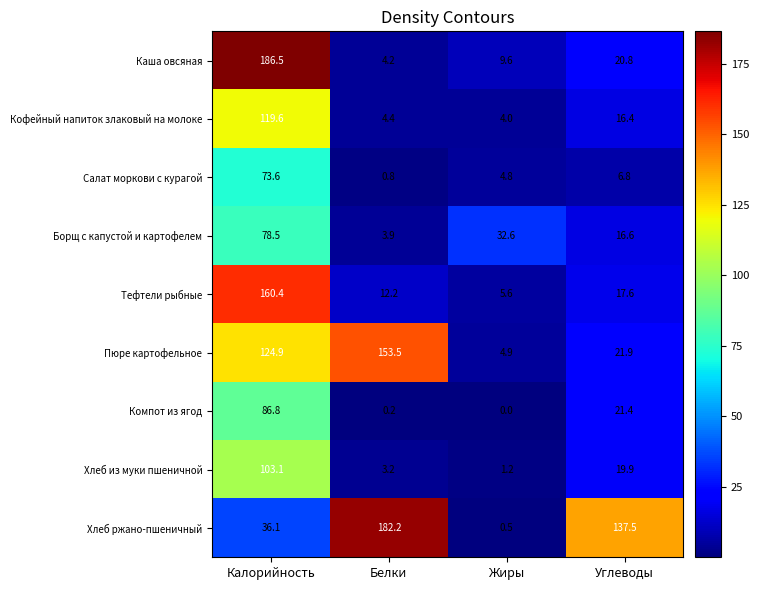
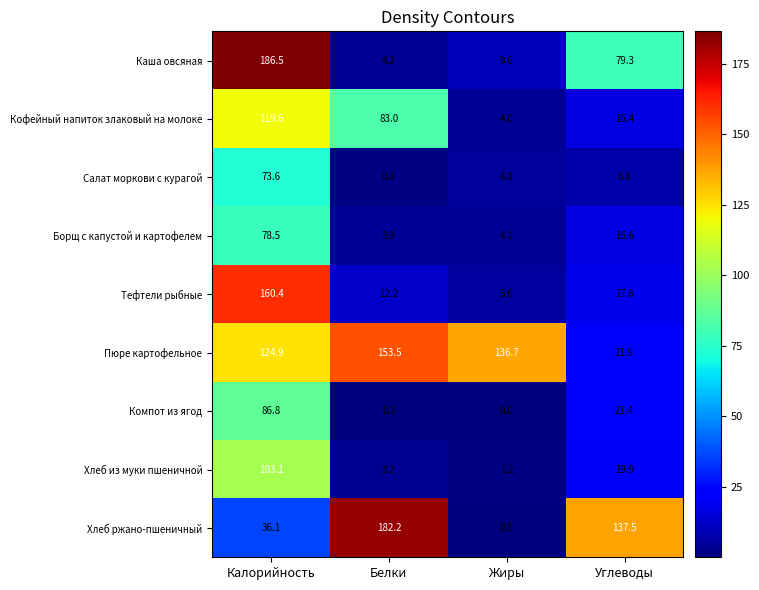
Каша овсяная, Углеводы: 20.8 -> 79.3
Кофейный напиток злаковый на молоке, Белки: 4.4 -> 83.0
Борщ с капустой и картофелем, Жиры: 32.6 -> 4.1
Пюре картофельное, Жиры: 4.9 -> 136.7
